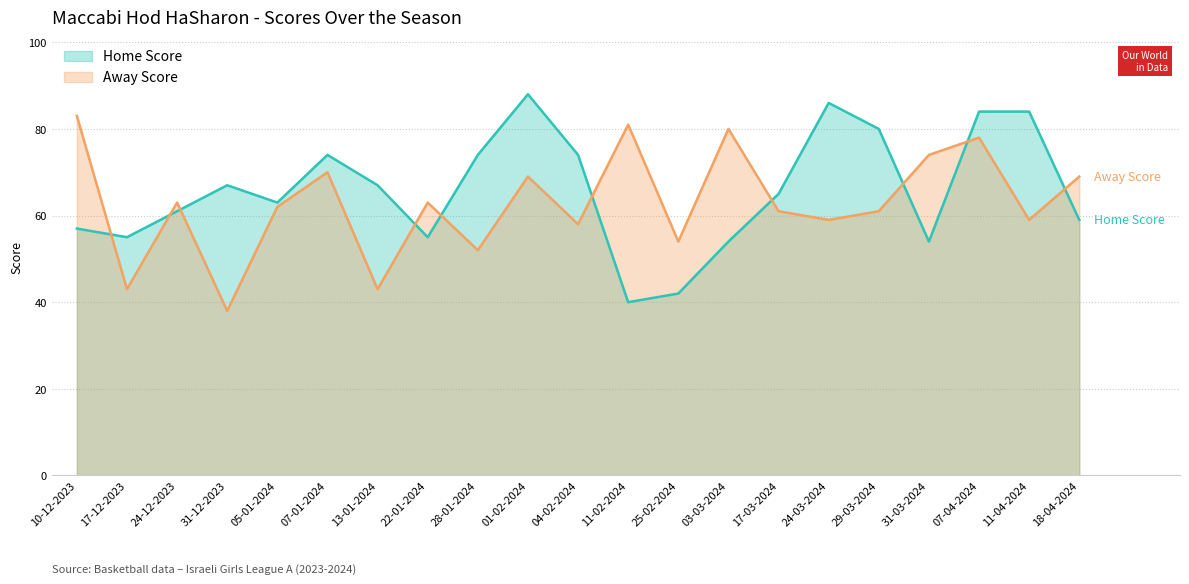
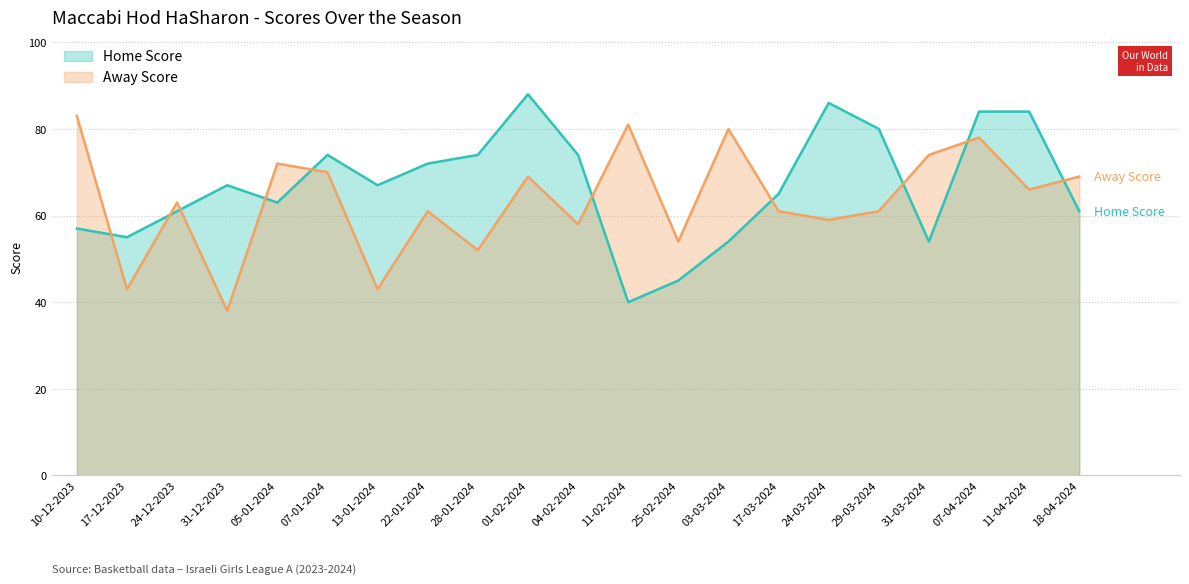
Away Score, 05-01-2024: 62 -> 72
Home Score, 22-01-2024: 55 -> 72
Away Score, 22-01-2024: 63 -> 61
Home Score, 25-02-2024: 42 -> 45
Away Score, 11-04-2024: 59 -> 66
Home Score, 18-04-2024: 59 -> 61
